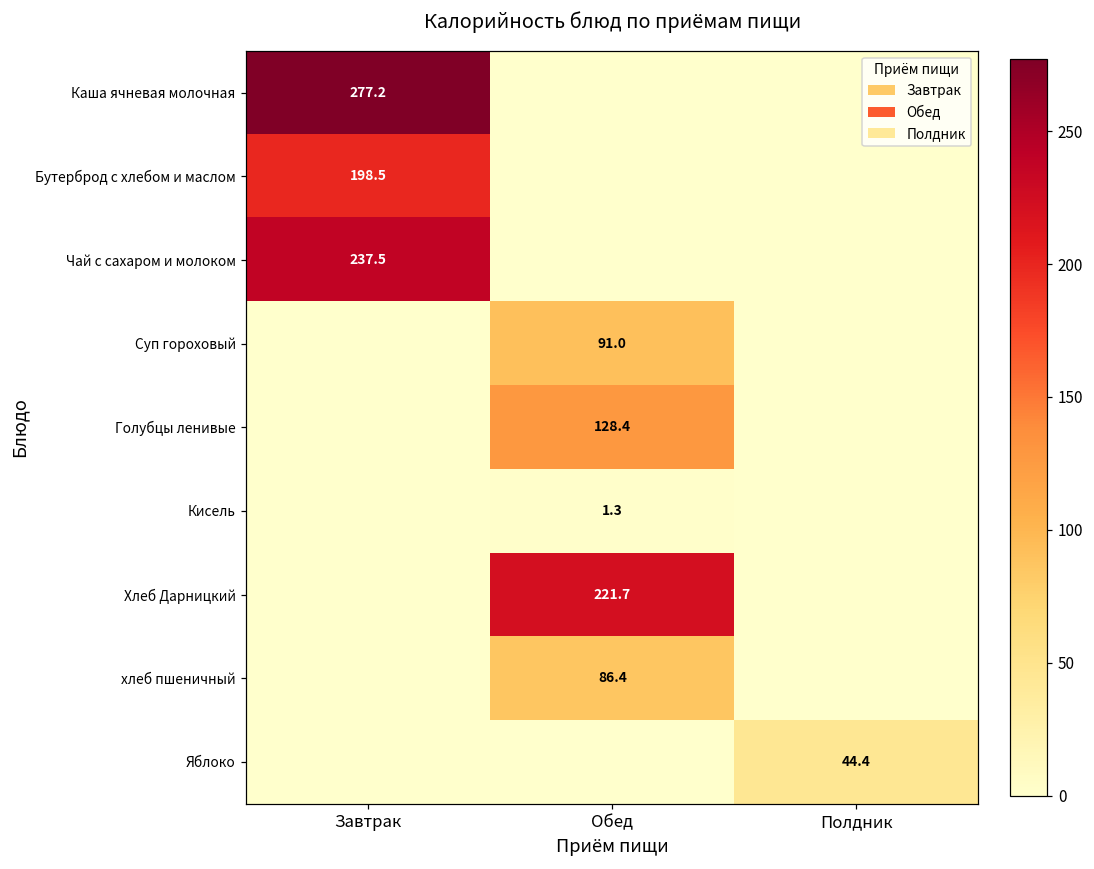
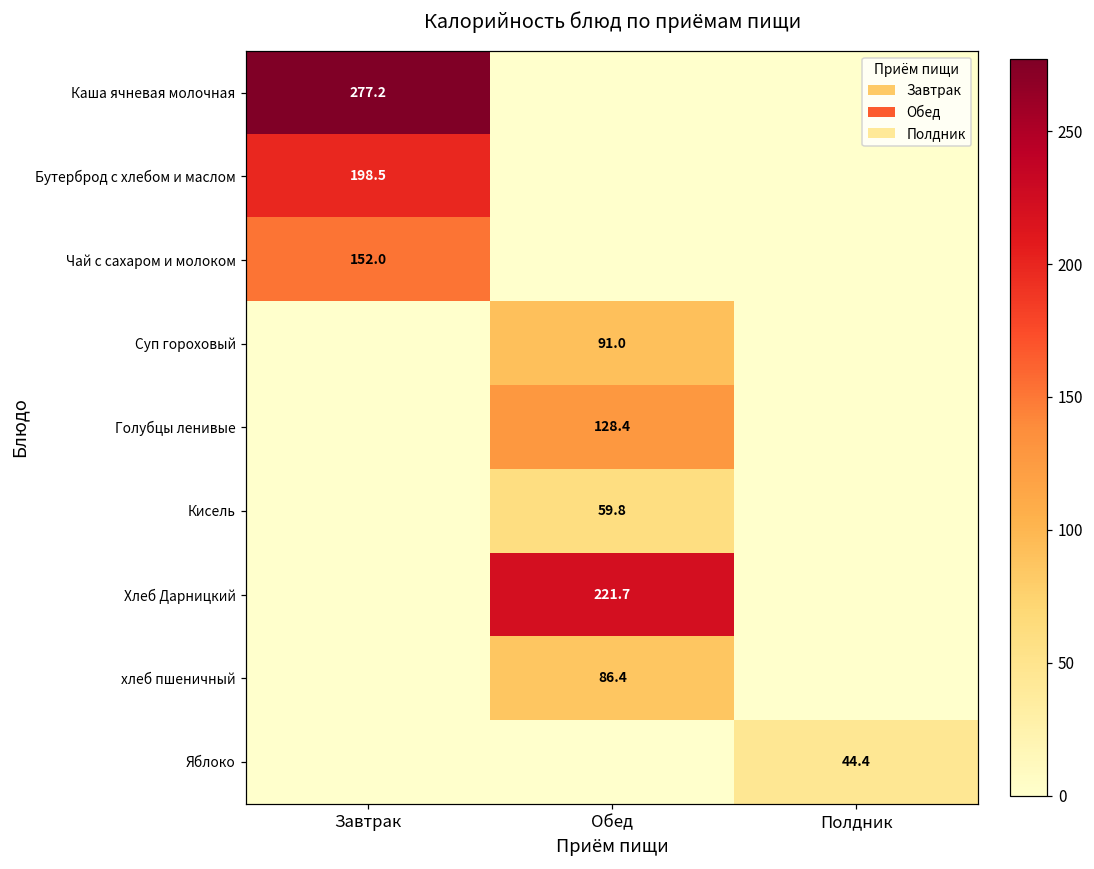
Чай с сахаром и молоком, Завтрак: 237.5 -> 152.0
Кисель, Обед: 1.3 -> 59.8
